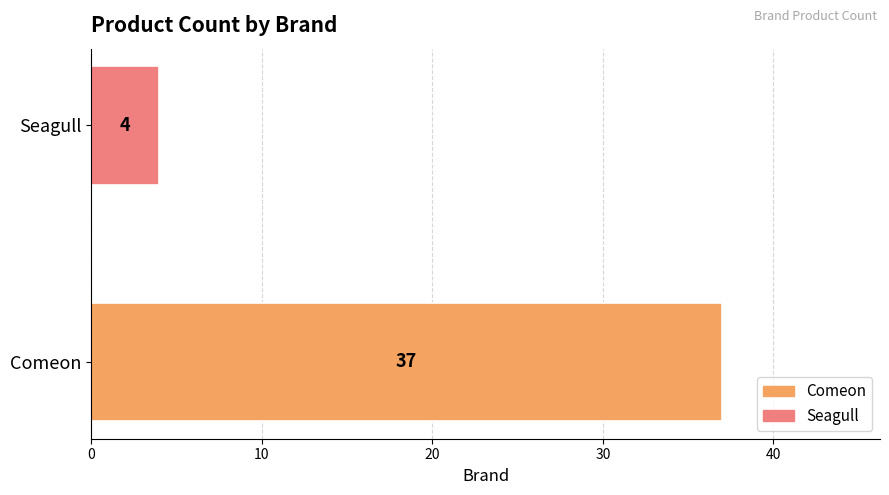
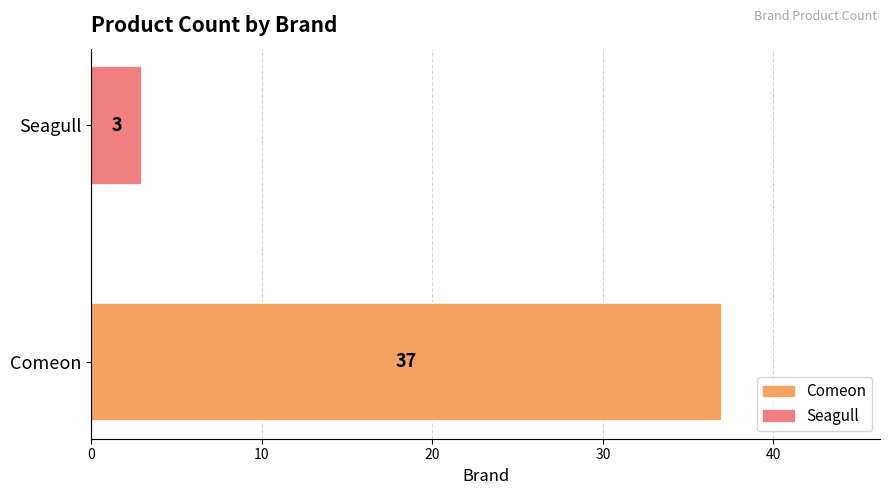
Seagull: 4 -> 3
